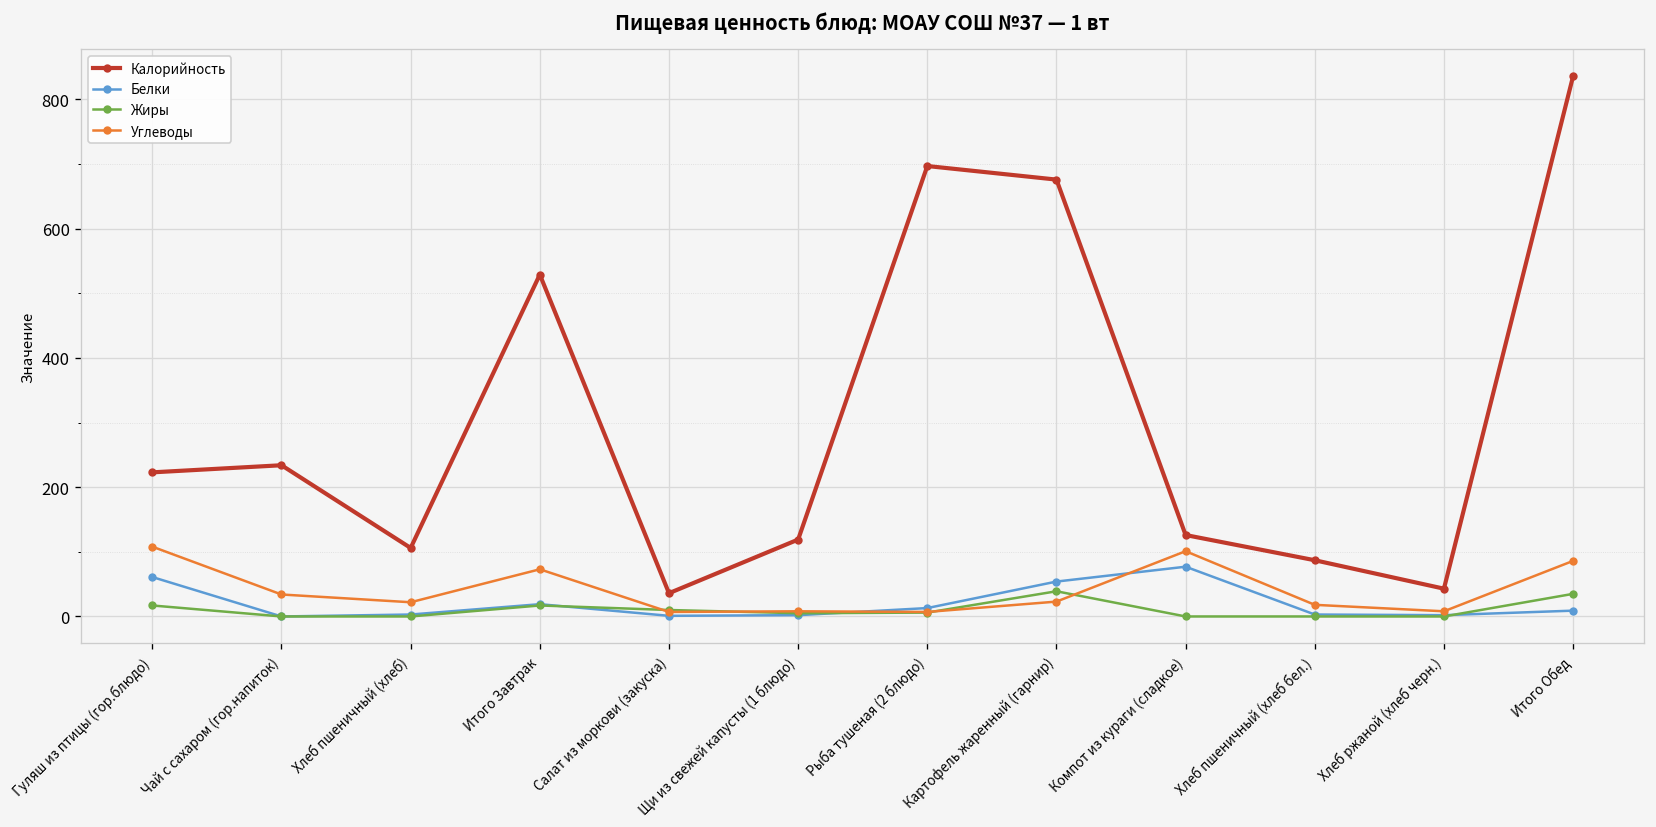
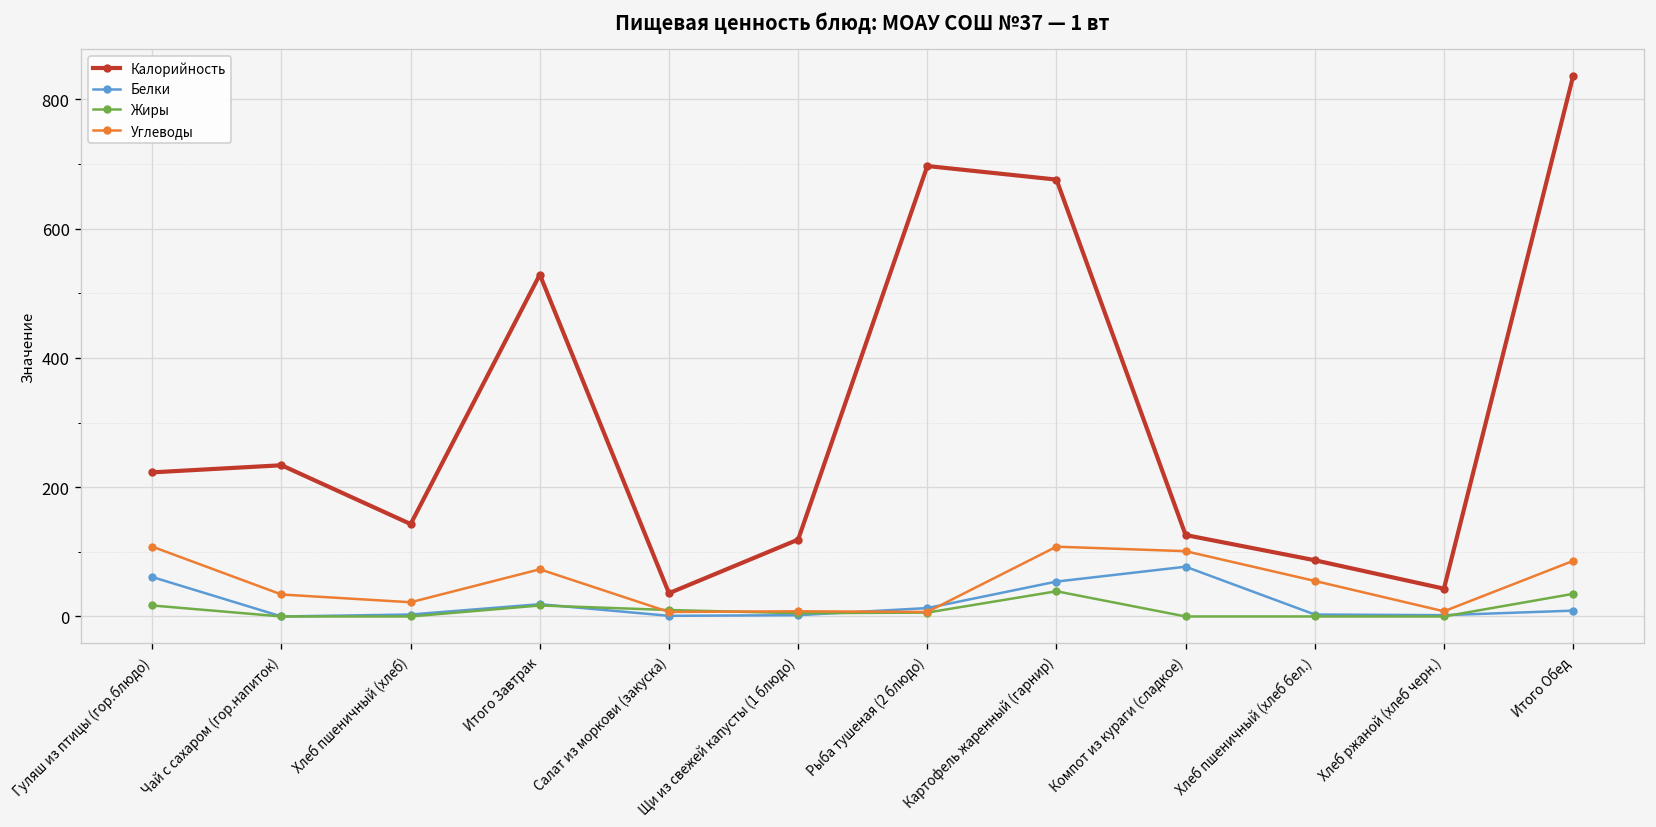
Калорийность, Хлеб пшеничный (хлеб): 110 -> 140
Углеводы, Картофель жаренный (гарнир): 20 -> 110
Углеводы, Хлеб пшеничный (хлеб бел.): 20 -> 60
